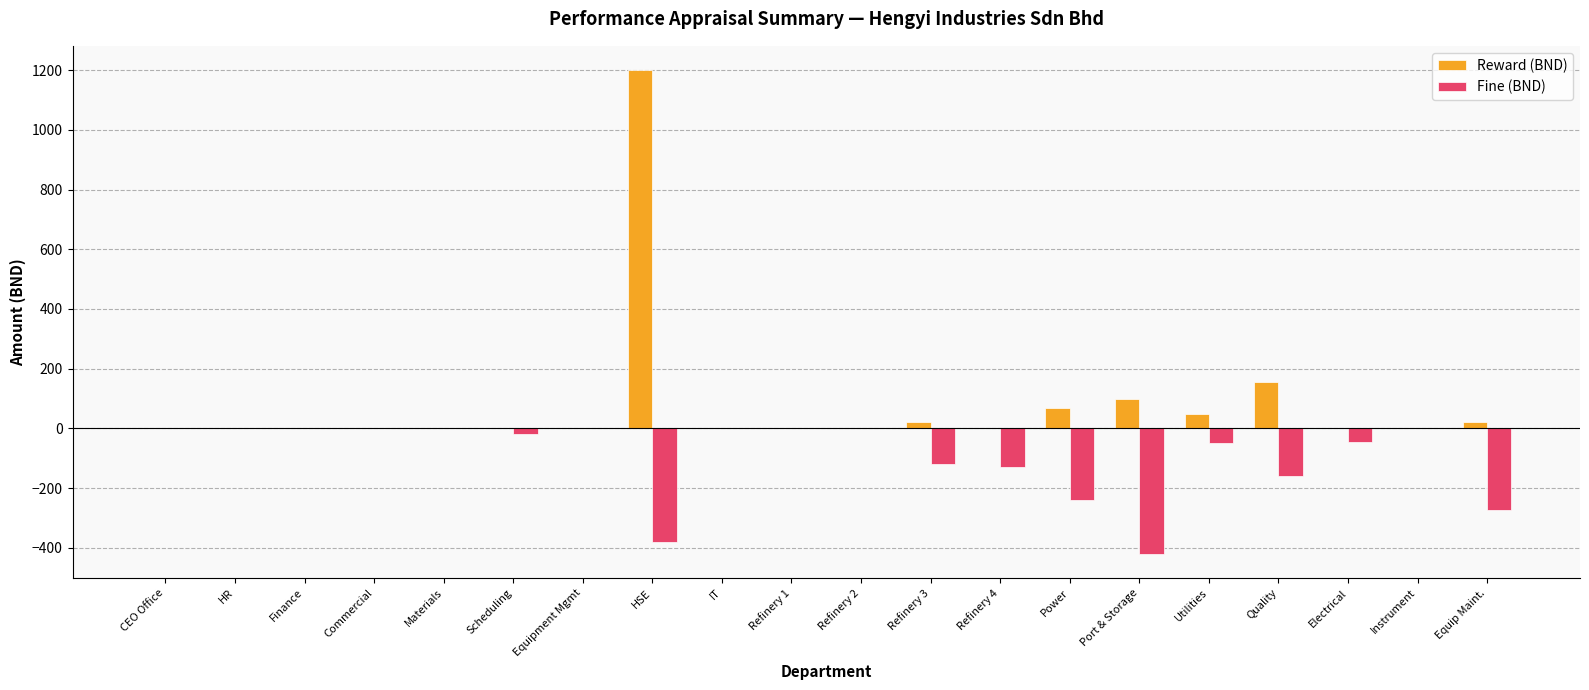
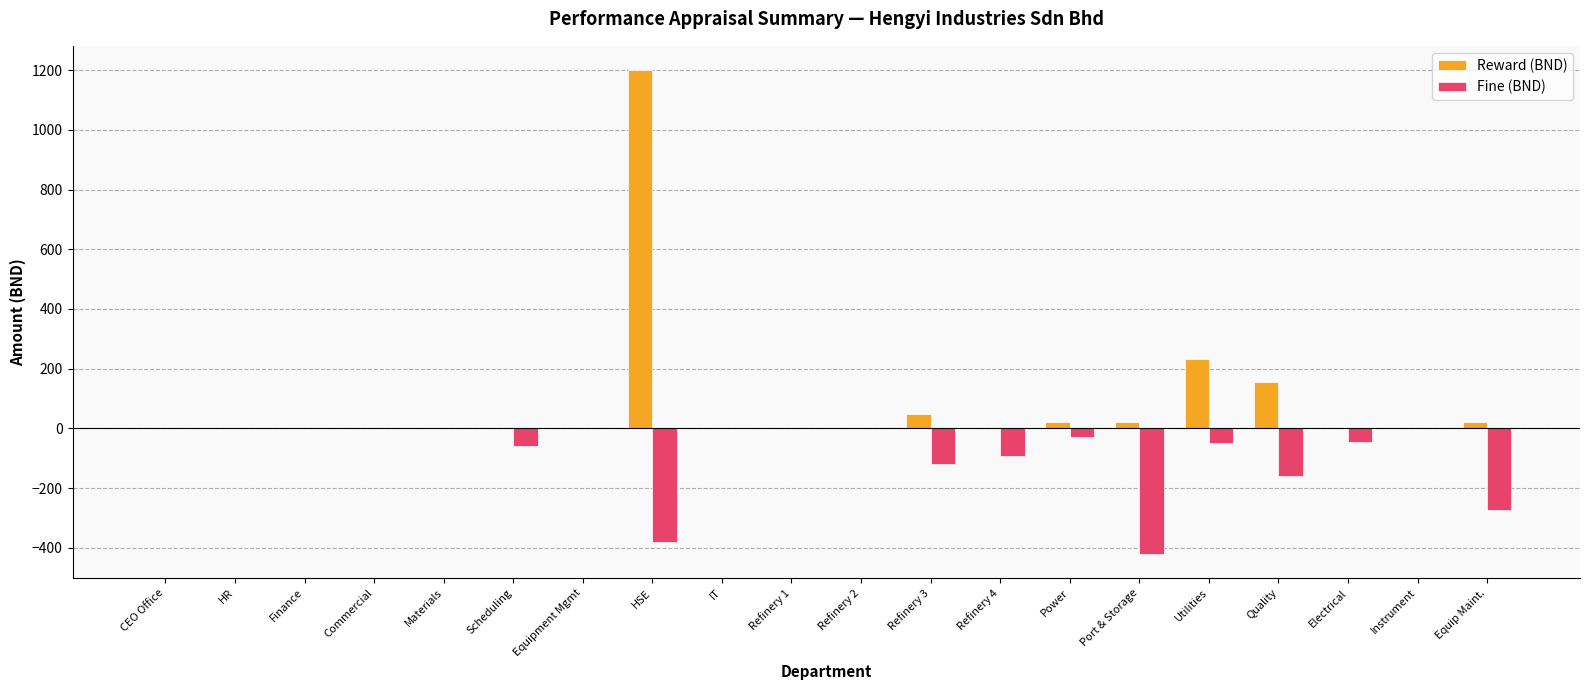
Fine (BND), Scheduling: -20 -> -60
Reward (BND), Refinery 3: 20 -> 50
Fine (BND), Refinery 4: -130 -> -90
Reward (BND), Power: 70 -> 20
Fine (BND), Power: -240 -> -30
Reward (BND), Port & Storage: 100 -> 20
Reward (BND), Utilities: 50 -> 230
